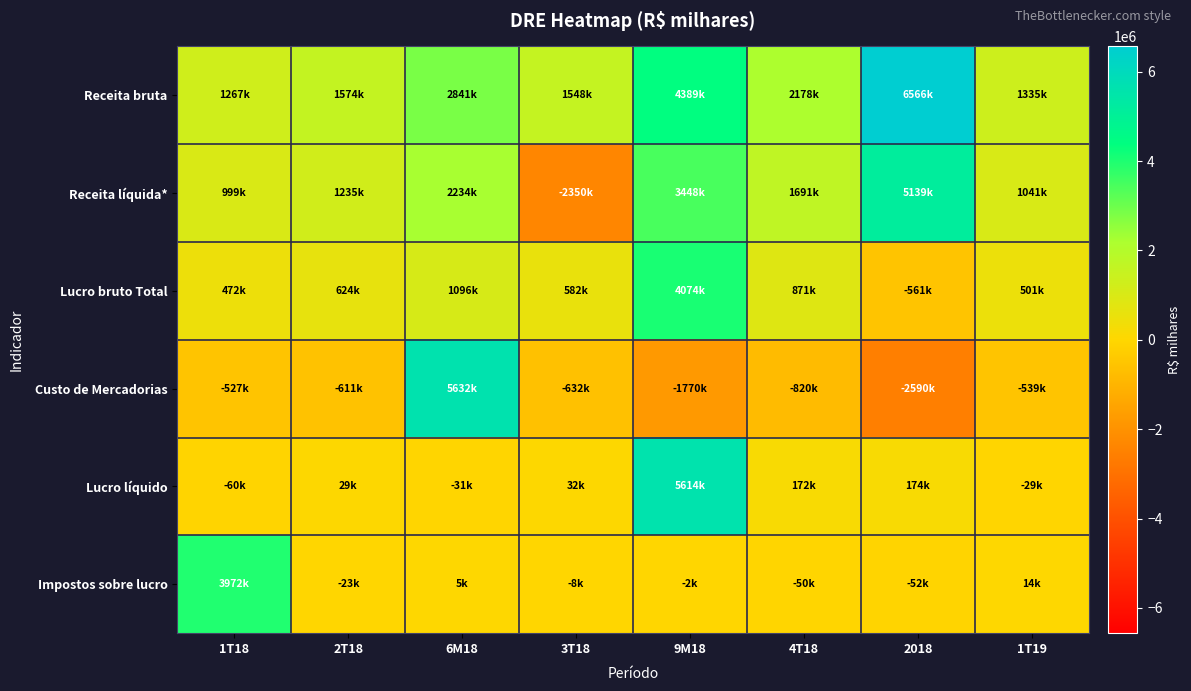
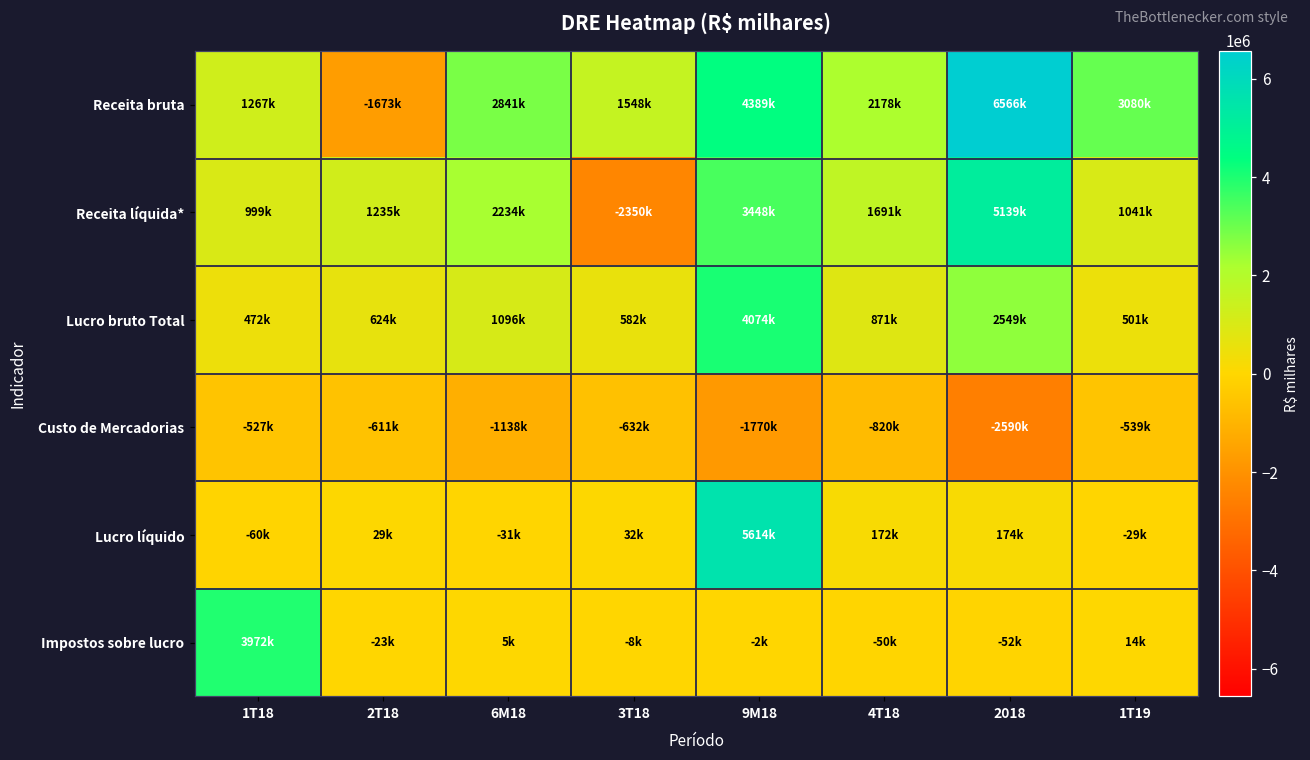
Receita bruta, 2T18: 1574k -> -1673k
Receita bruta, 1T19: 1335k -> 3080k
Lucro bruto Total, 2018: -561k -> 2549k
Custo de Mercadorias, 6M18: 5632k -> -1138k
